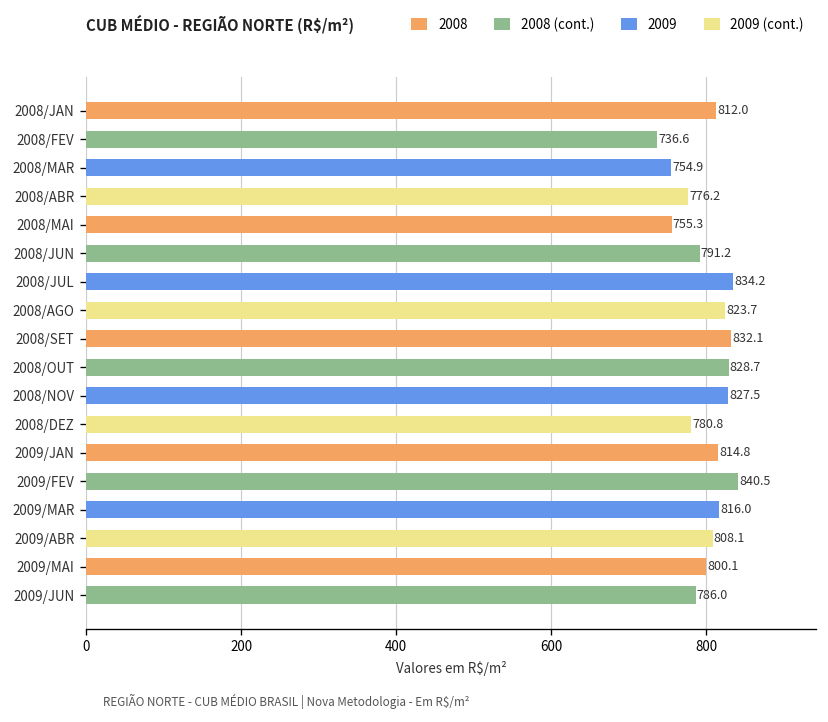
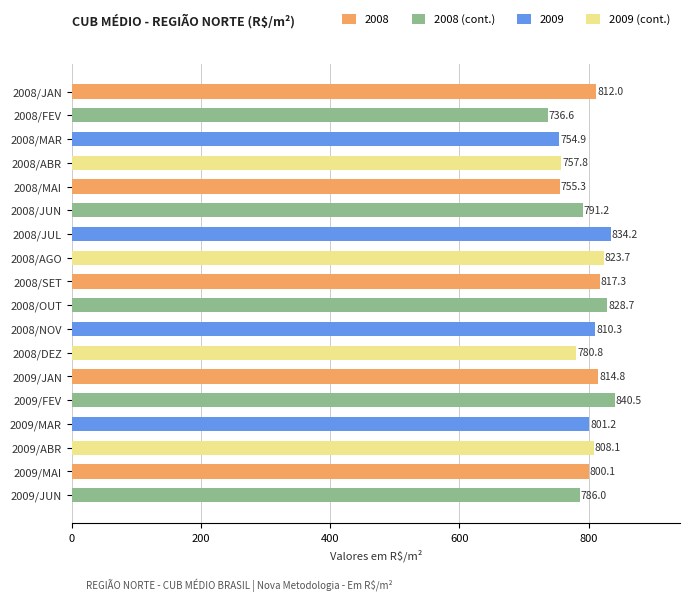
2008/ABR: 776.2 -> 757.8
2008/SET: 832.1 -> 817.3
2008/NOV: 827.5 -> 810.3
2009/MAR: 816.0 -> 801.2
